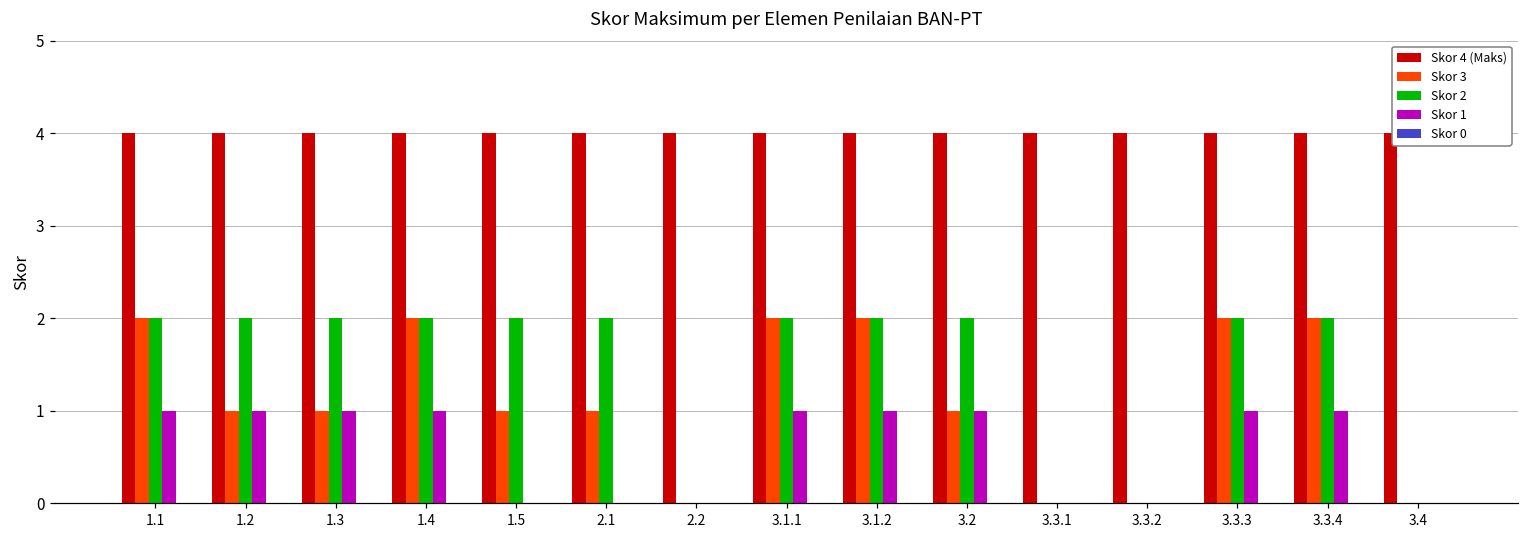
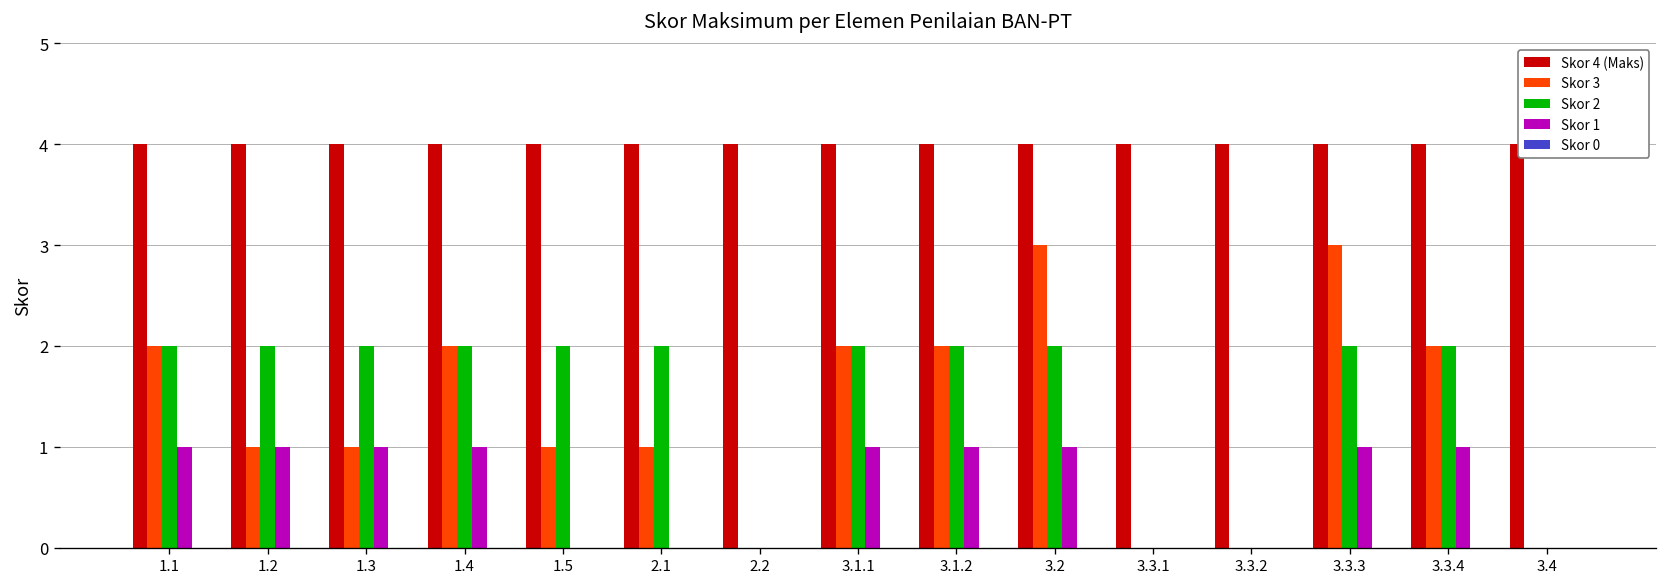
Skor 3, 3.2: 1 -> 3
Skor 3, 3.3.3: 2 -> 3
